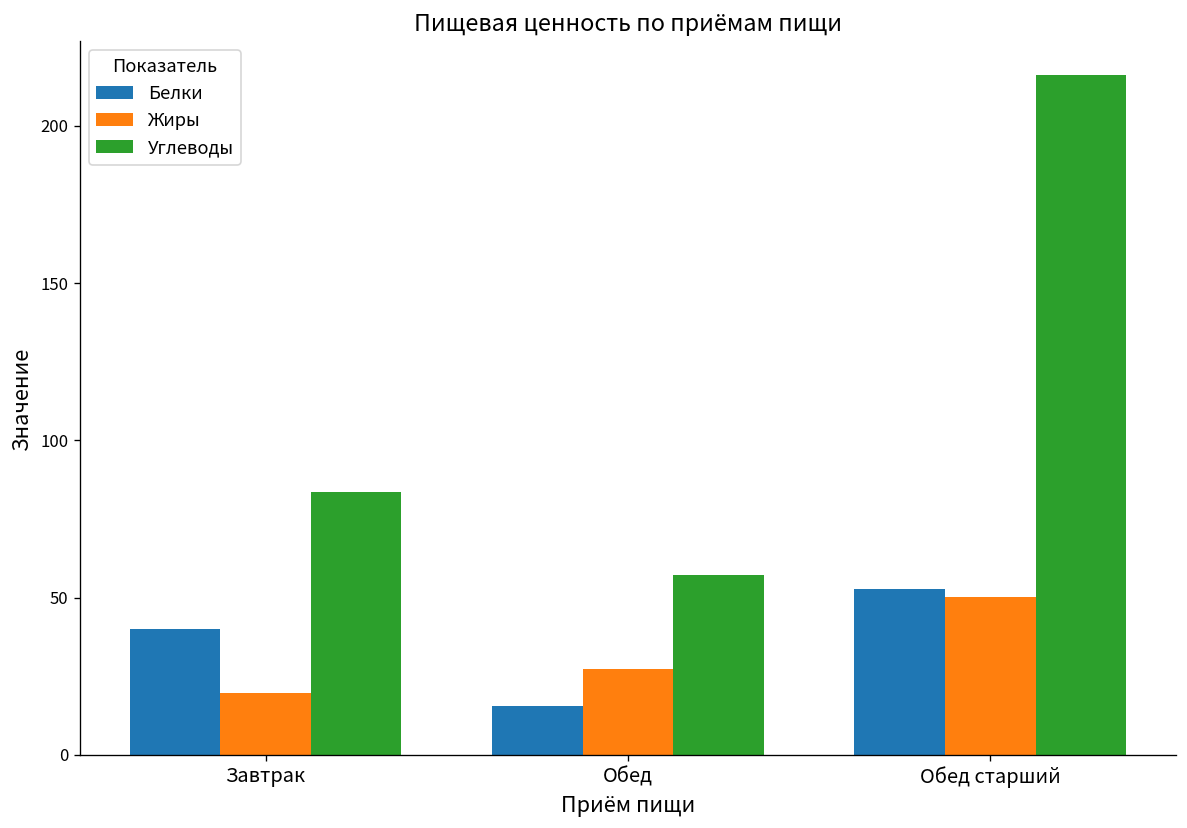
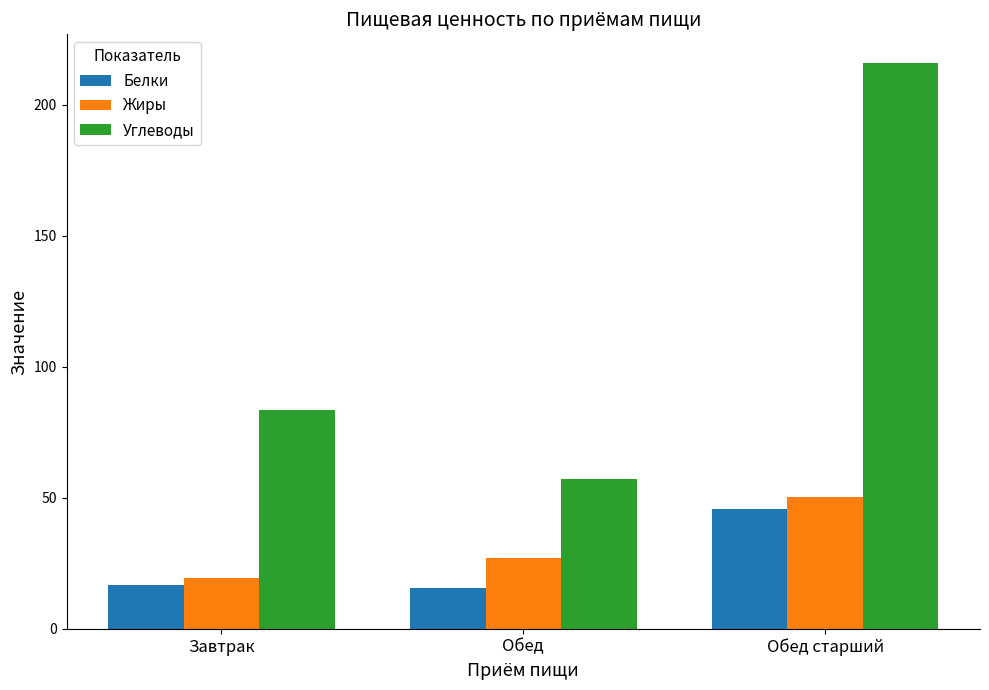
Белки, Завтрак: 40 -> 17
Белки, Обед старший: 53 -> 46
